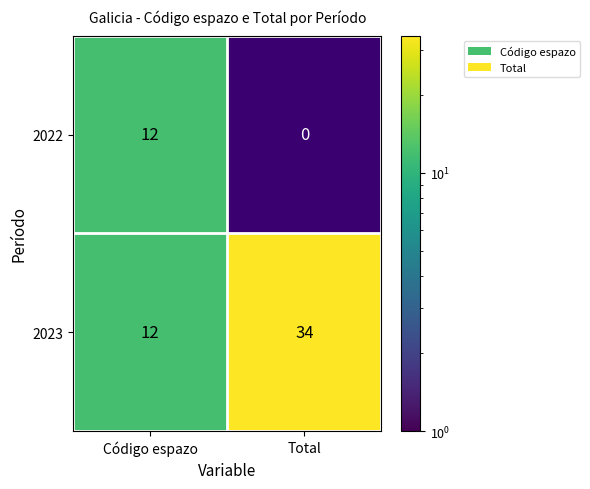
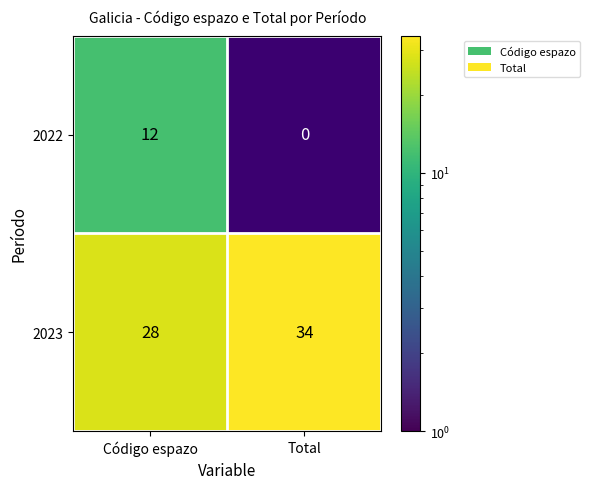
2023, Código espazo: 12 -> 28
